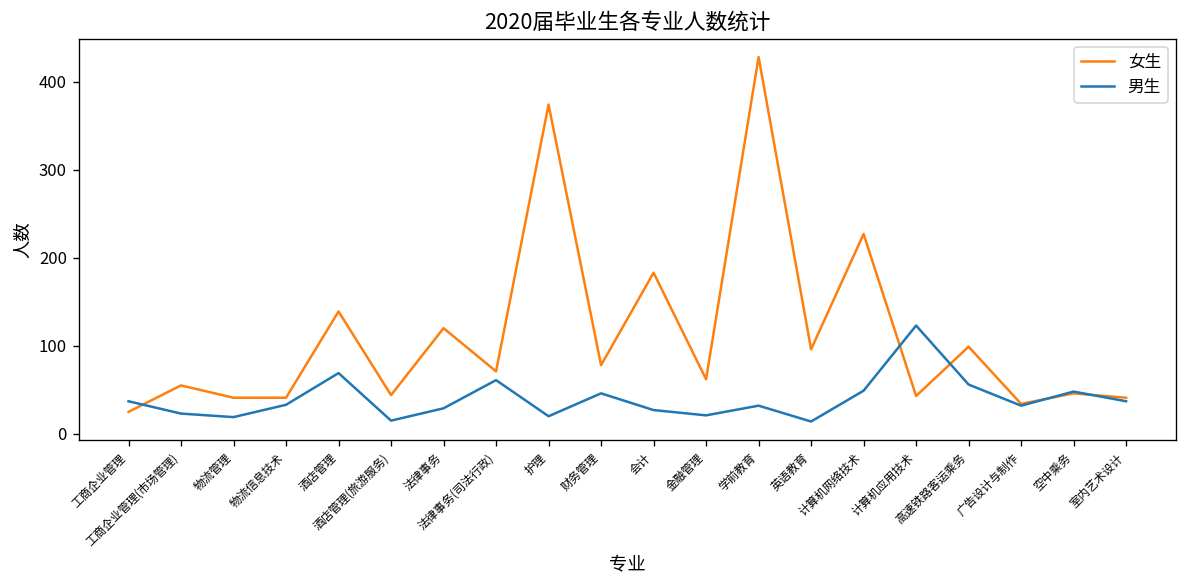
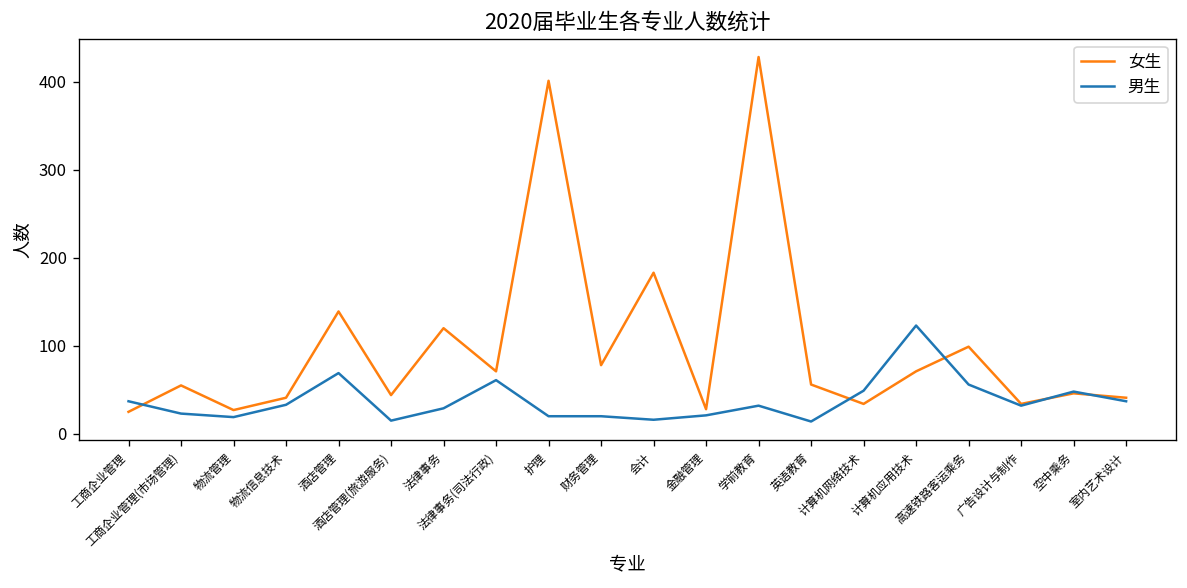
女生, 物流管理: 40 -> 30
女生, 护理: 370 -> 400
男生, 财务管理: 50 -> 20
男生, 会计: 30 -> 20
女生, 金融管理: 60 -> 30
女生, 英语教育: 100 -> 60
女生, 计算机网络技术: 230 -> 30
女生, 计算机应用技术: 40 -> 70
